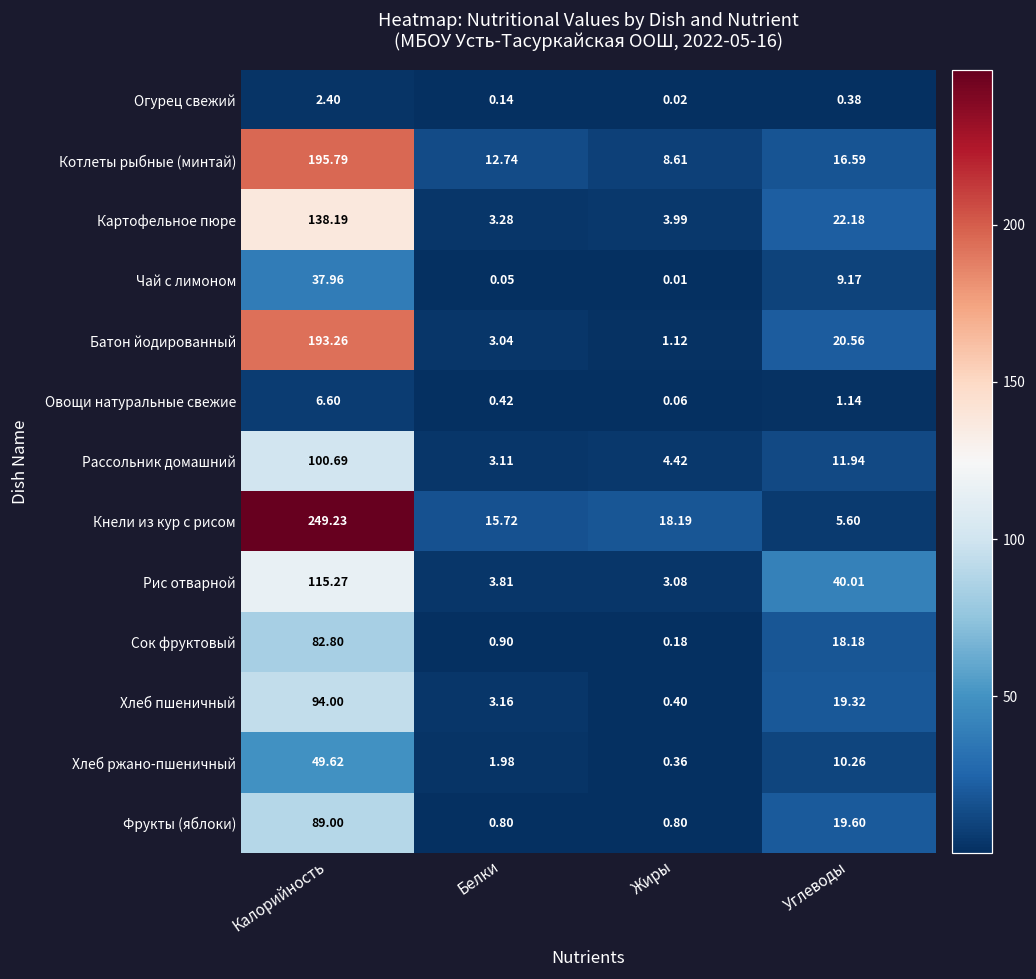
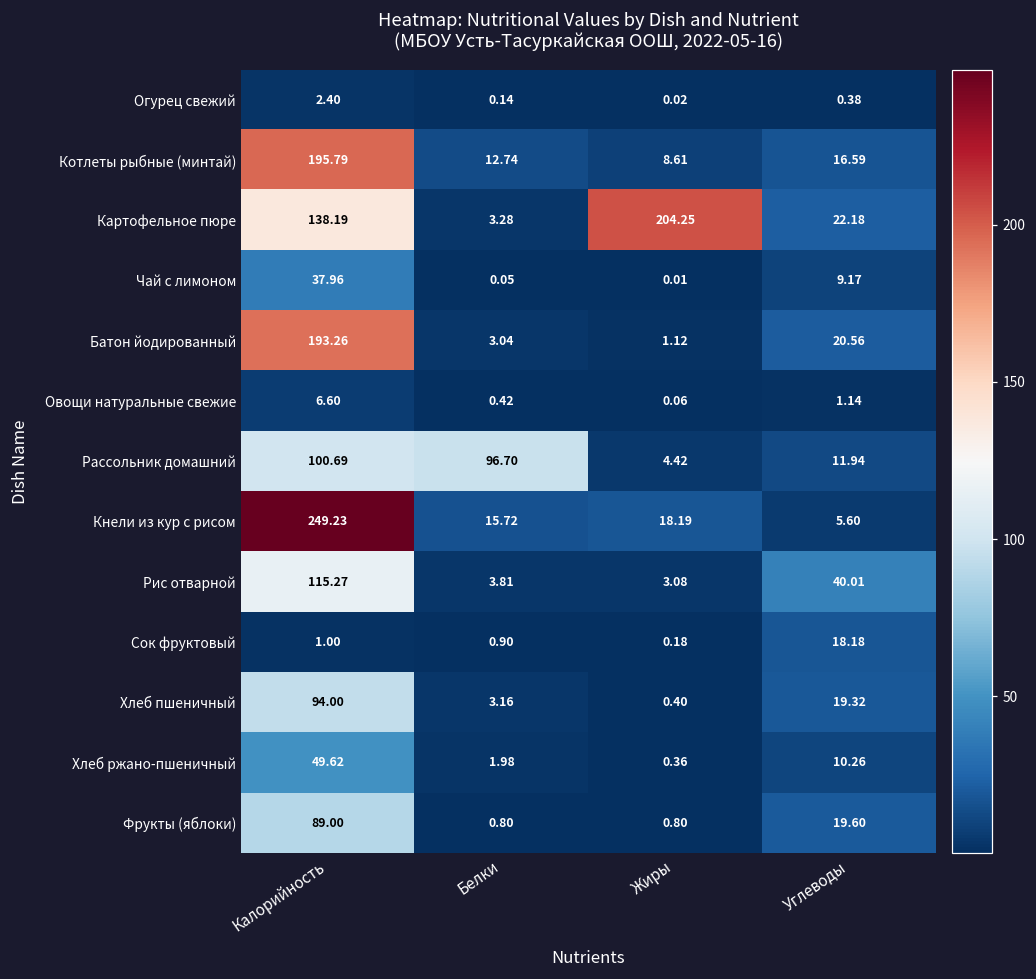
Картофельное пюре, Жиры: 3.99 -> 204.25
Рассольник домашний, Белки: 3.11 -> 96.70
Сок фруктовый, Калорийность: 82.80 -> 1.00
